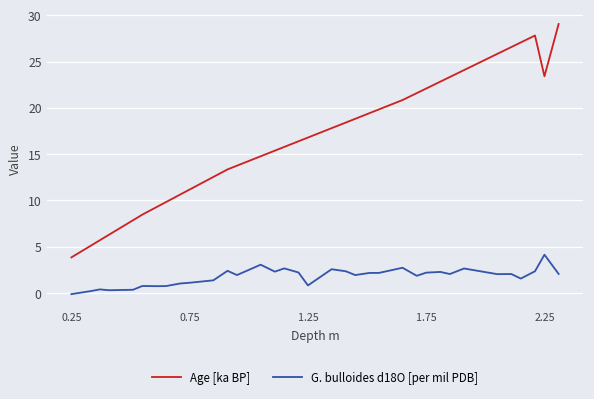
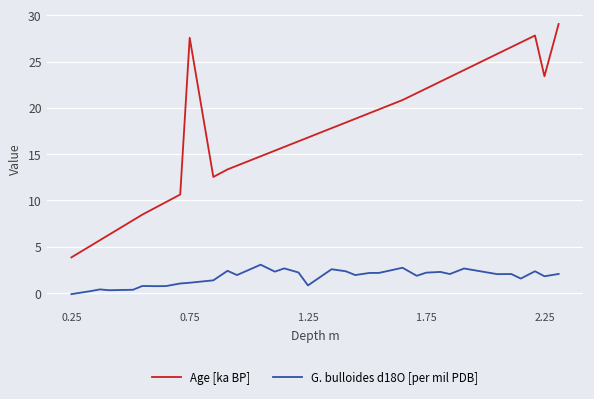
Age [ka BP], 0.75: 11 -> 28
G. bulloides d18O [per mil PDB], 2.25: 4 -> 2
